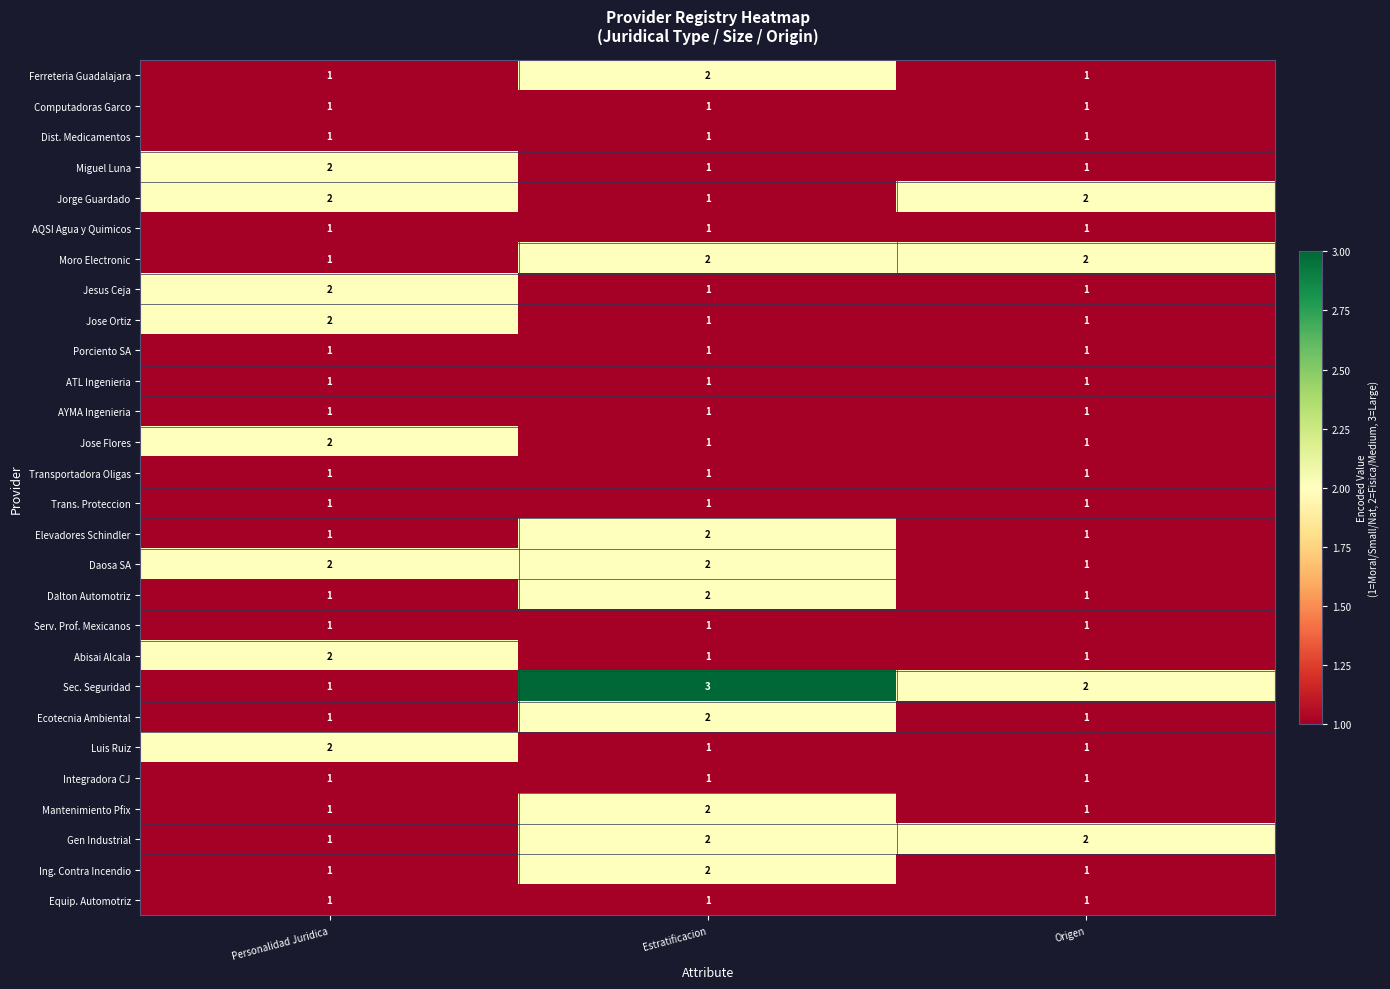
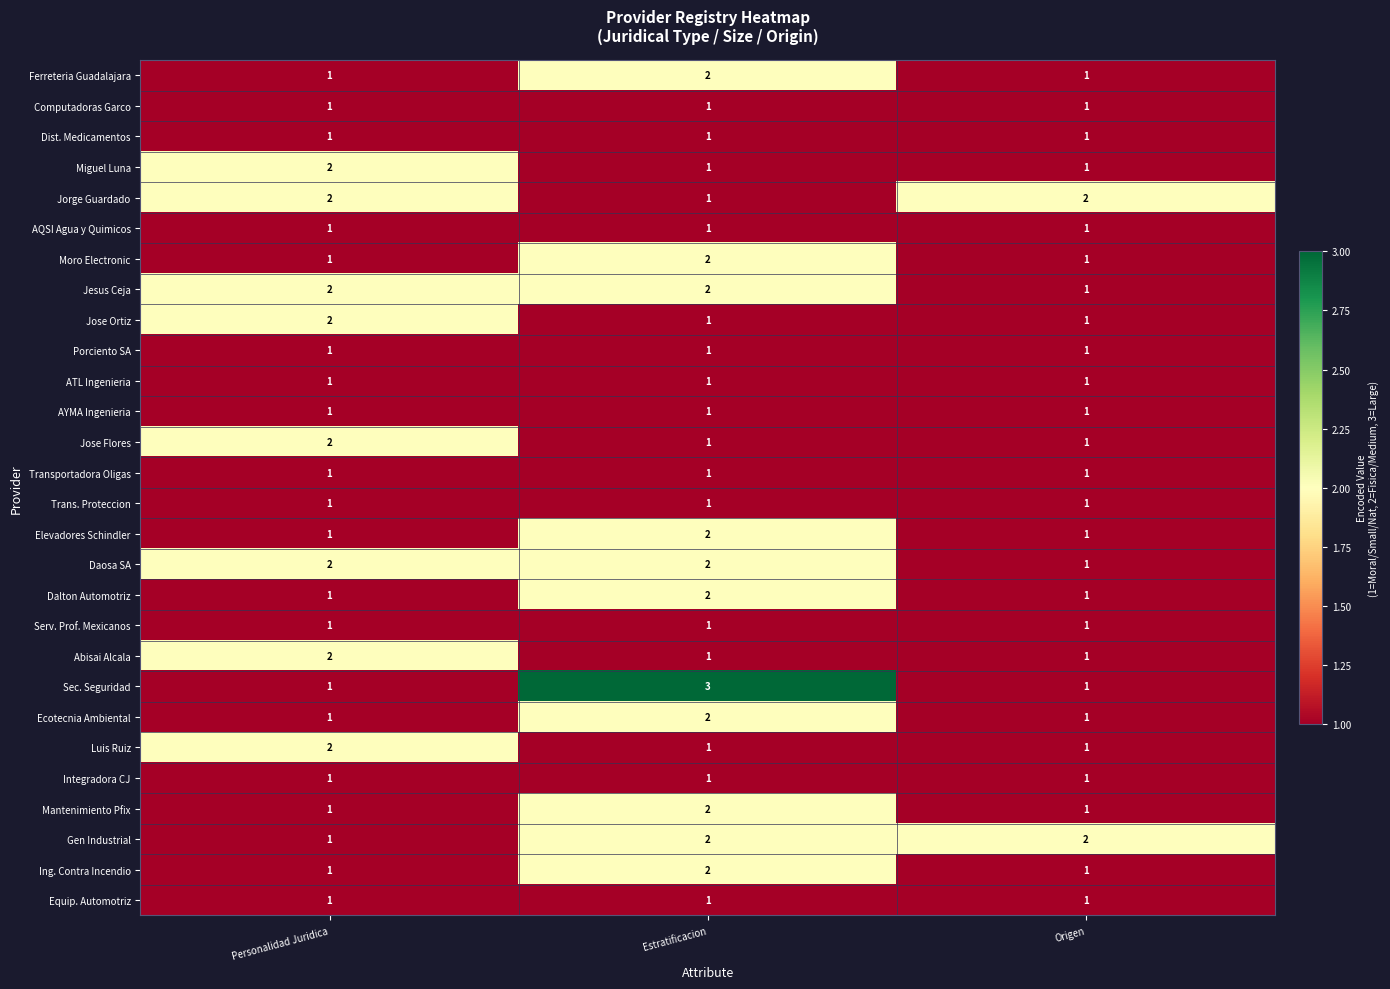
Moro Electronic, Origen: 2 -> 1
Jesus Ceja, Estratificacion: 1 -> 2
Sec. Seguridad, Origen: 2 -> 1
